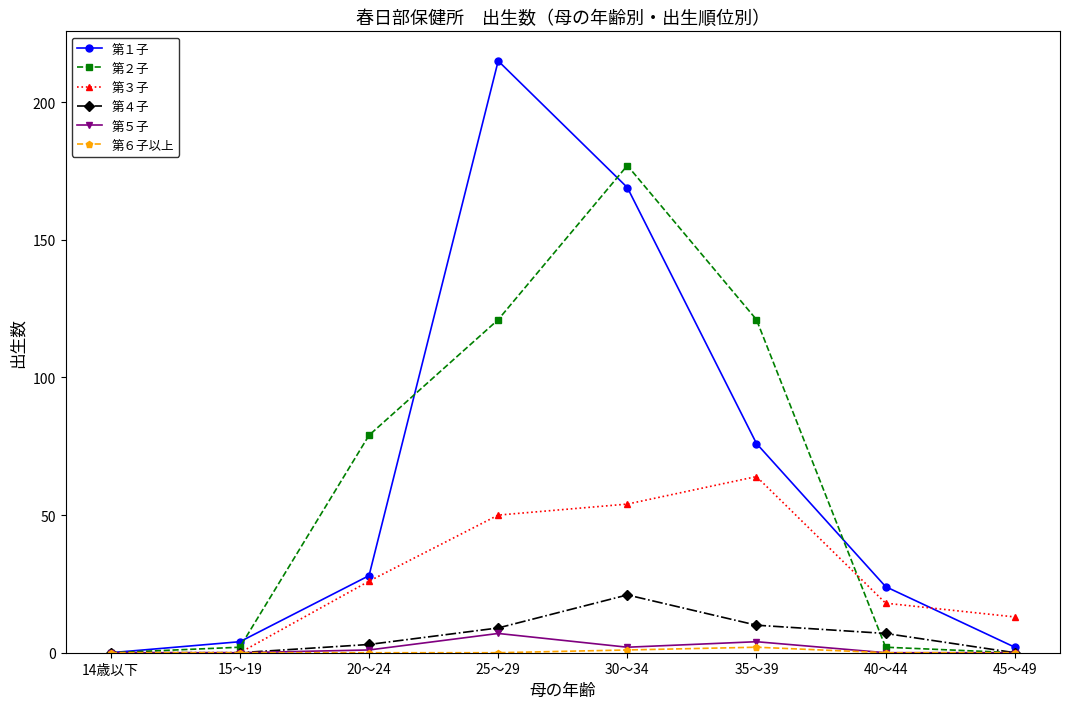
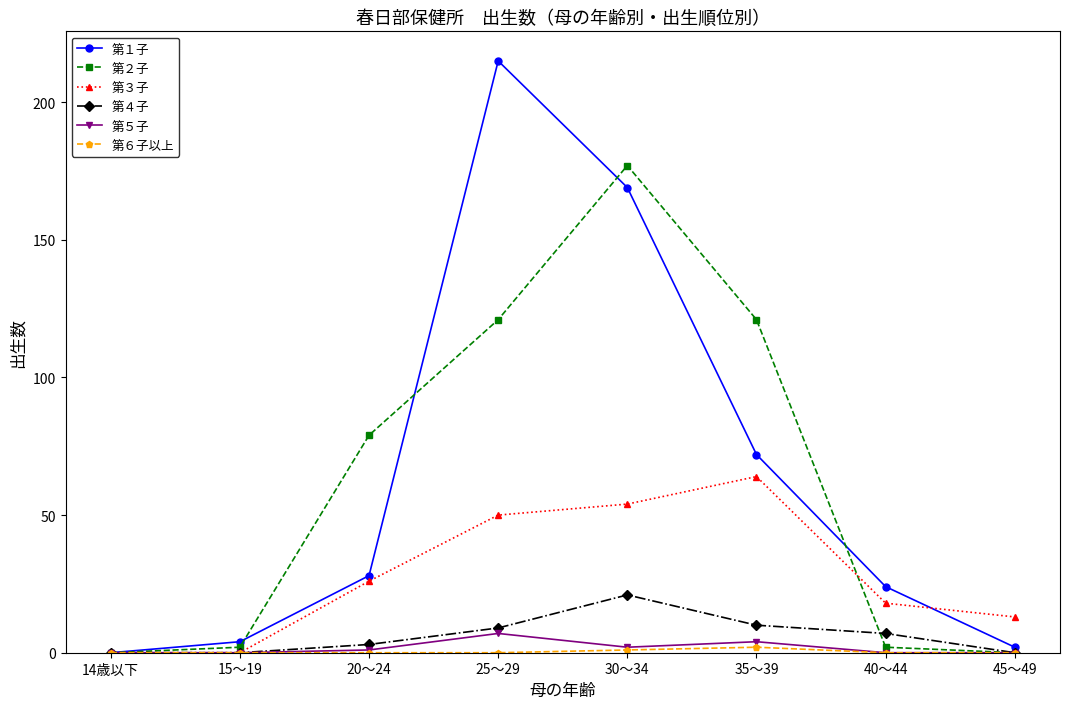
第１子, 35～39: 76 -> 72
